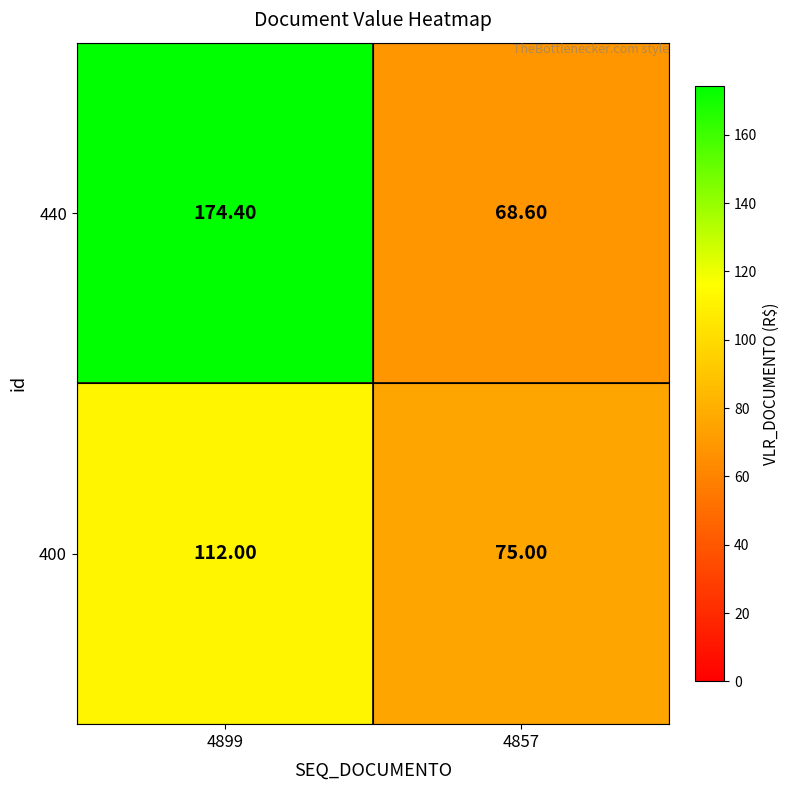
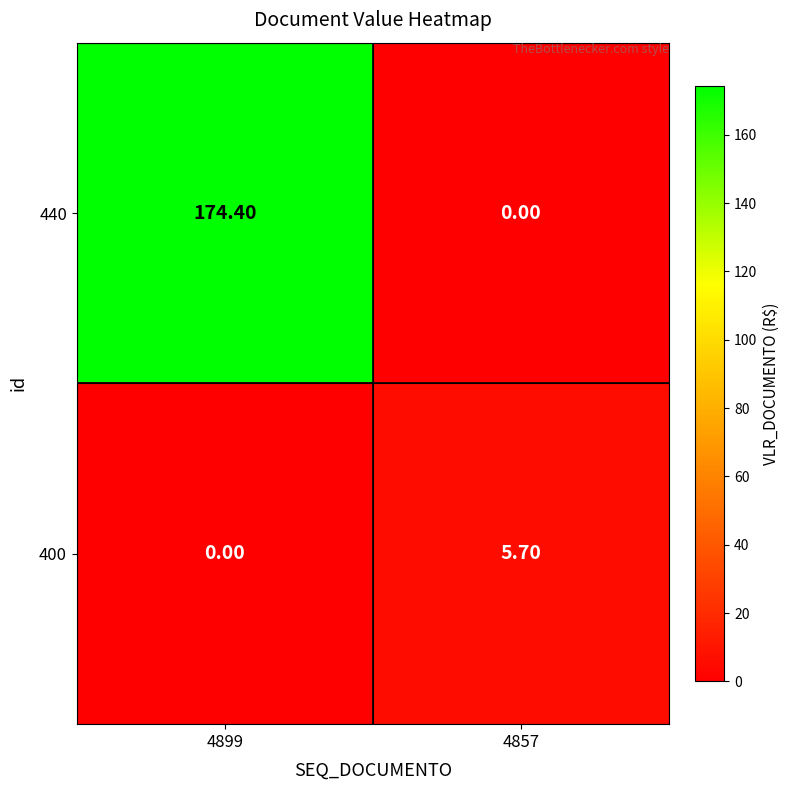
440, 4857: 68.60 -> 0.00
400, 4899: 112.00 -> 0.00
400, 4857: 75.00 -> 5.70
